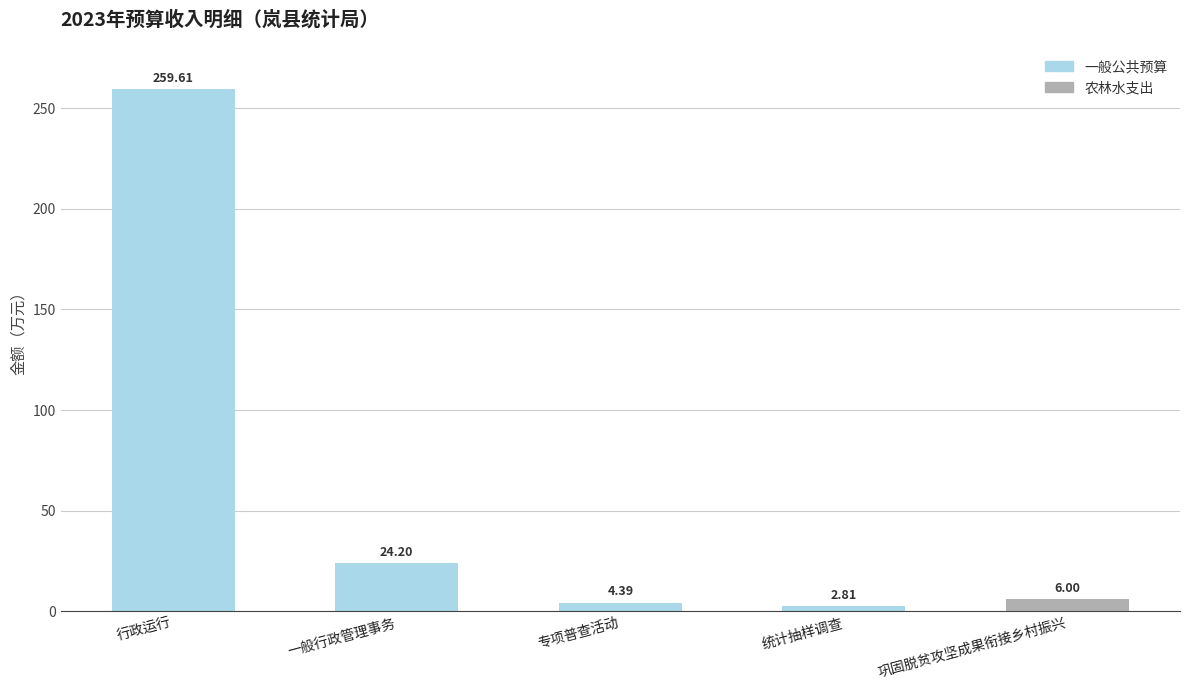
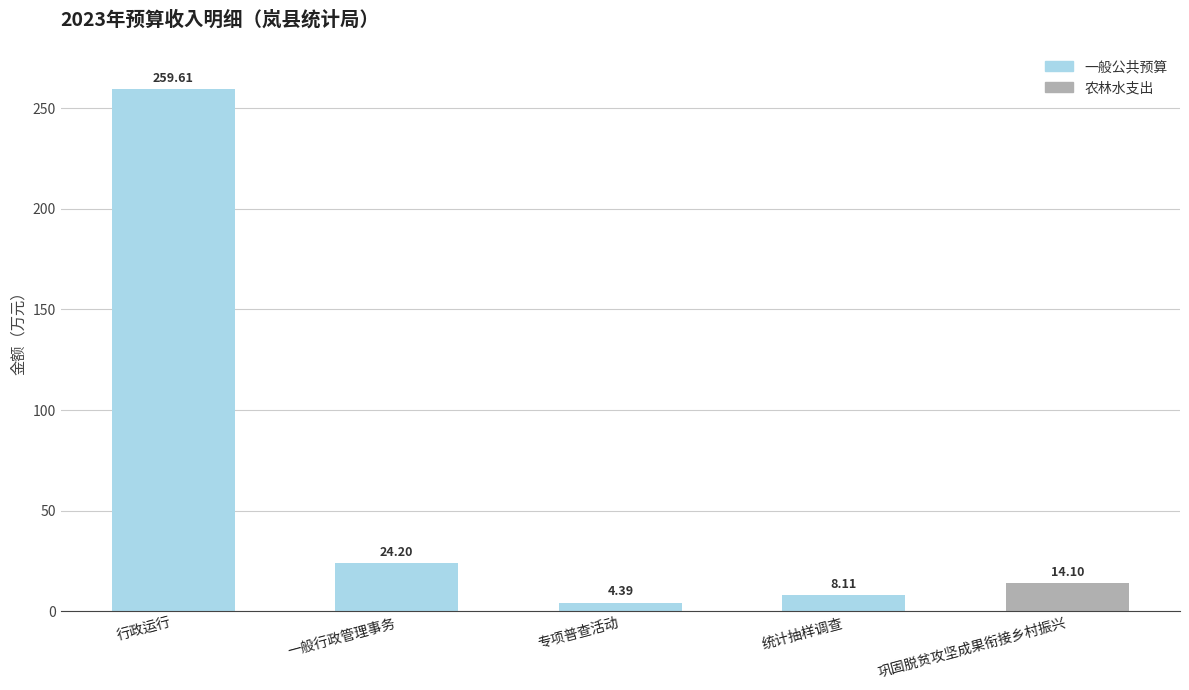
统计抽样调查: 2.81 -> 8.11
巩固脱贫攻坚成果衔接乡村振兴: 6.00 -> 14.10
